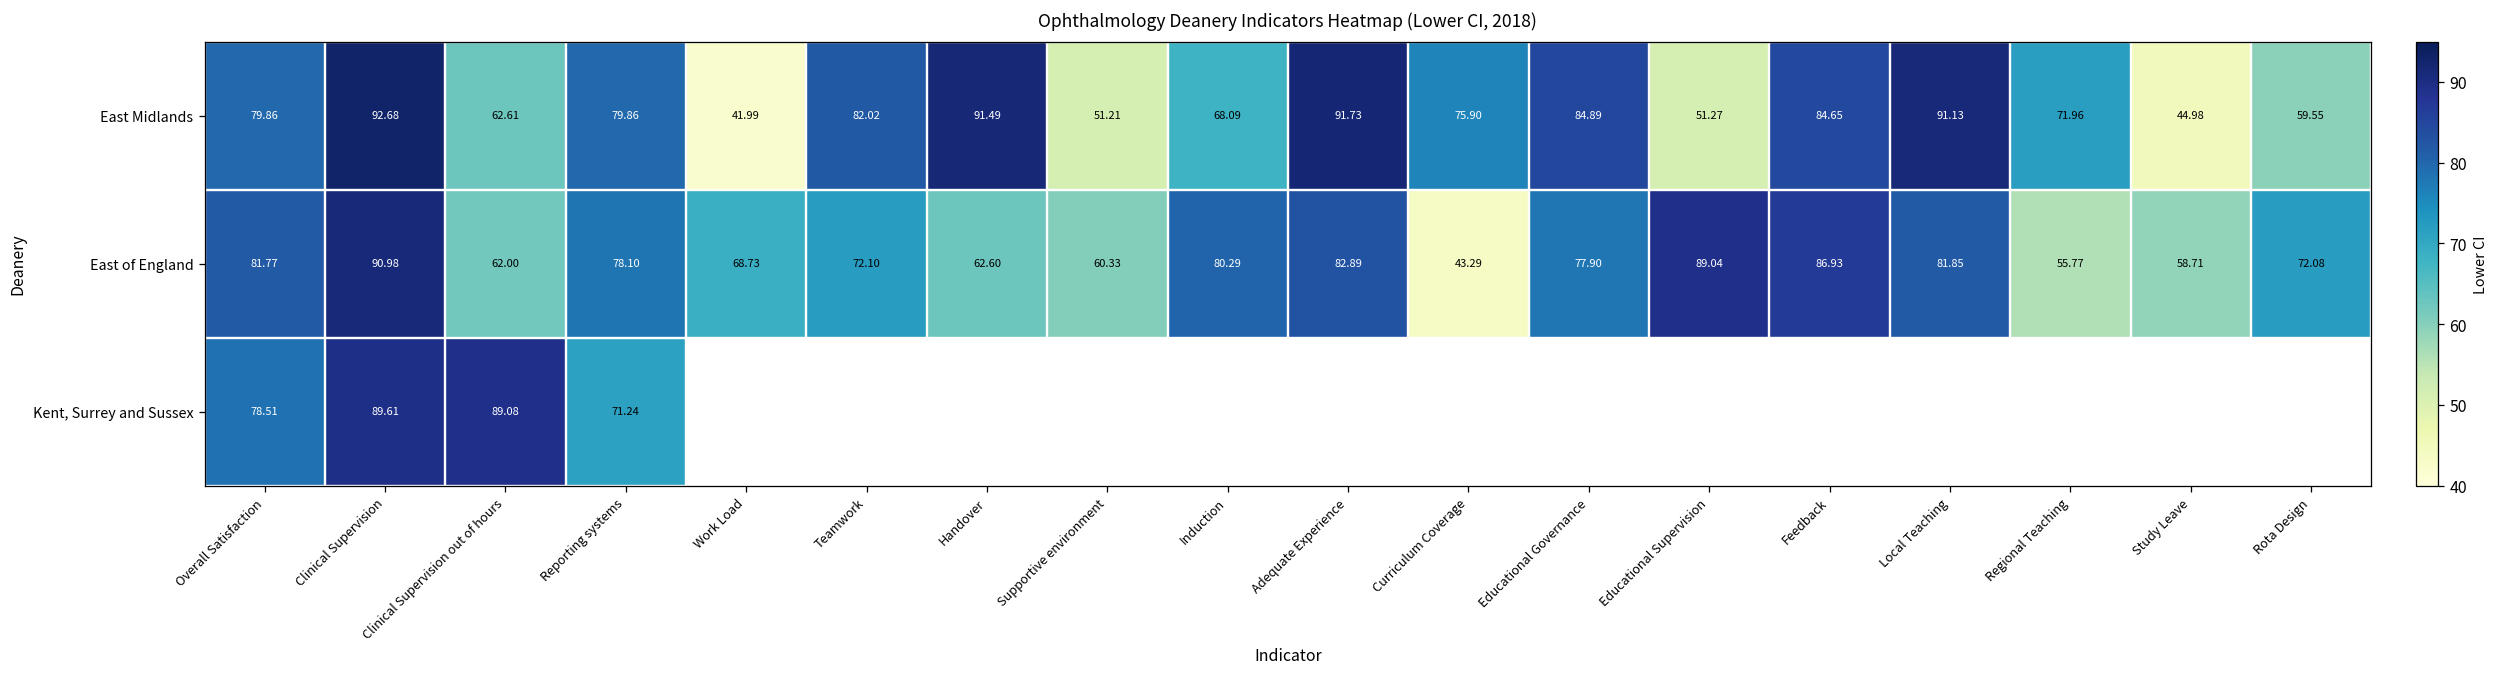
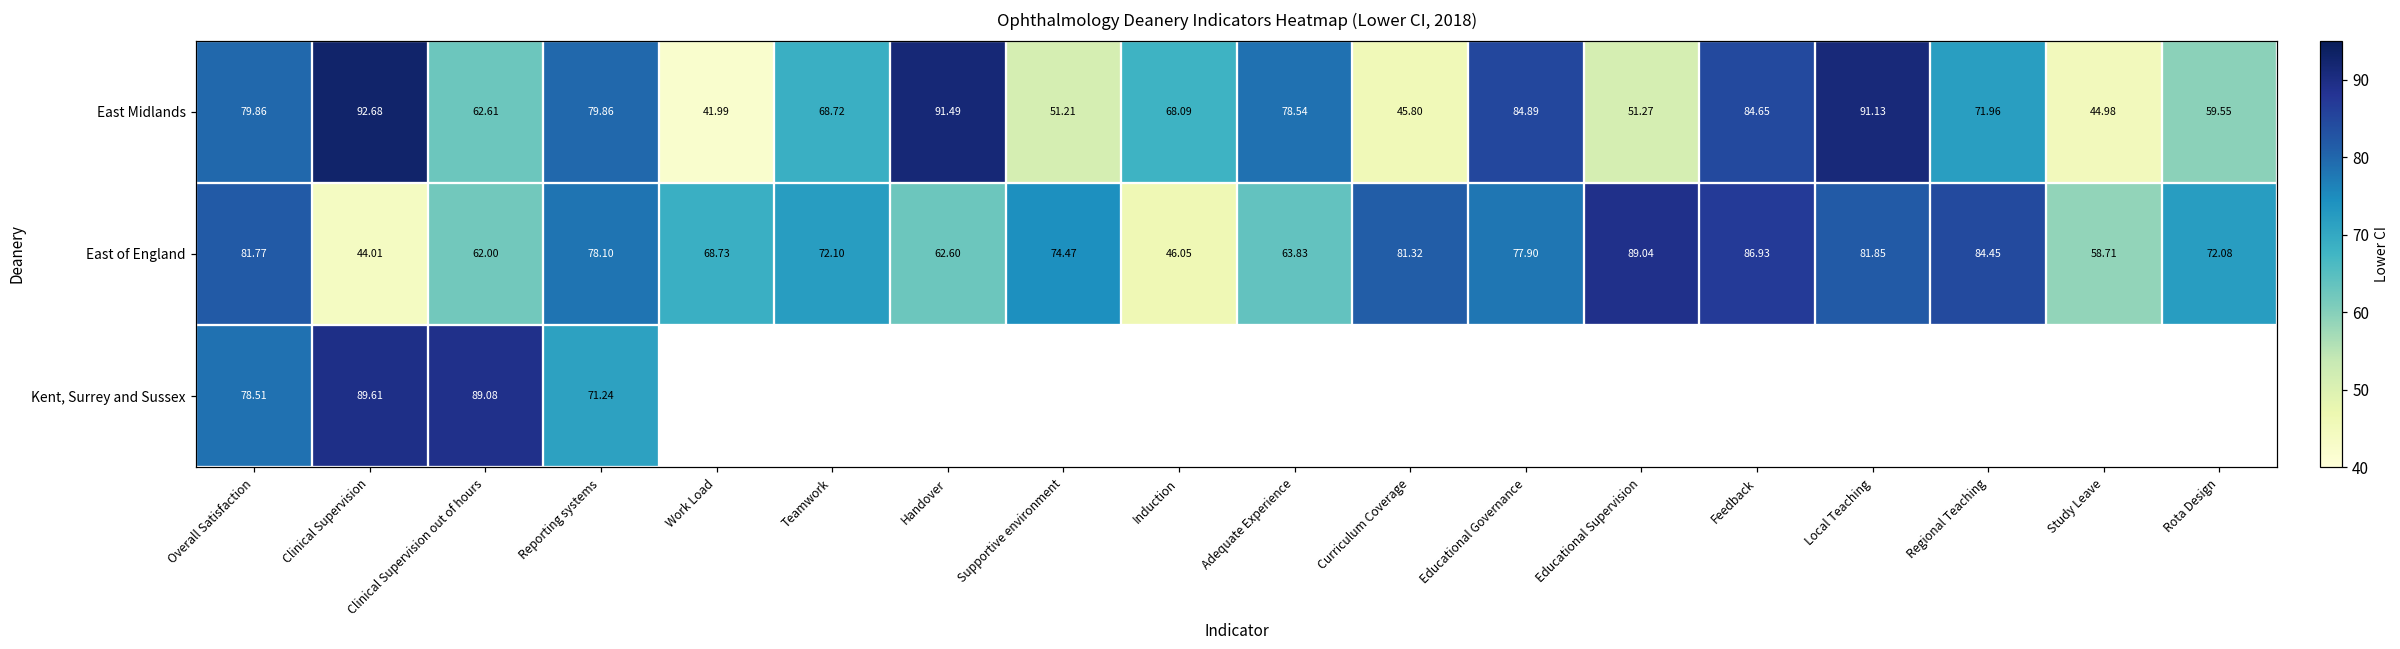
East Midlands, Teamwork: 82.02 -> 68.72
East Midlands, Adequate Experience: 91.73 -> 78.54
East Midlands, Curriculum Coverage: 75.90 -> 45.80
East of England, Clinical Supervision: 90.98 -> 44.01
East of England, Supportive environment: 60.33 -> 74.47
East of England, Induction: 80.29 -> 46.05
East of England, Adequate Experience: 82.89 -> 63.83
East of England, Curriculum Coverage: 43.29 -> 81.32
East of England, Regional Teaching: 55.77 -> 84.45
